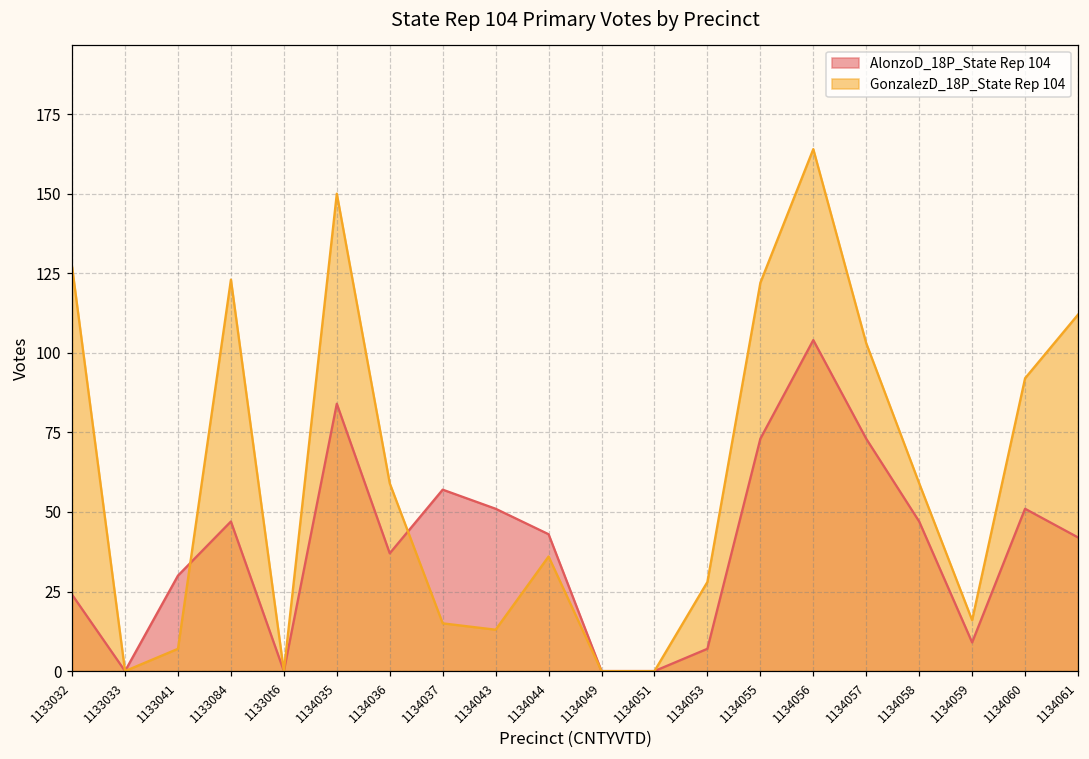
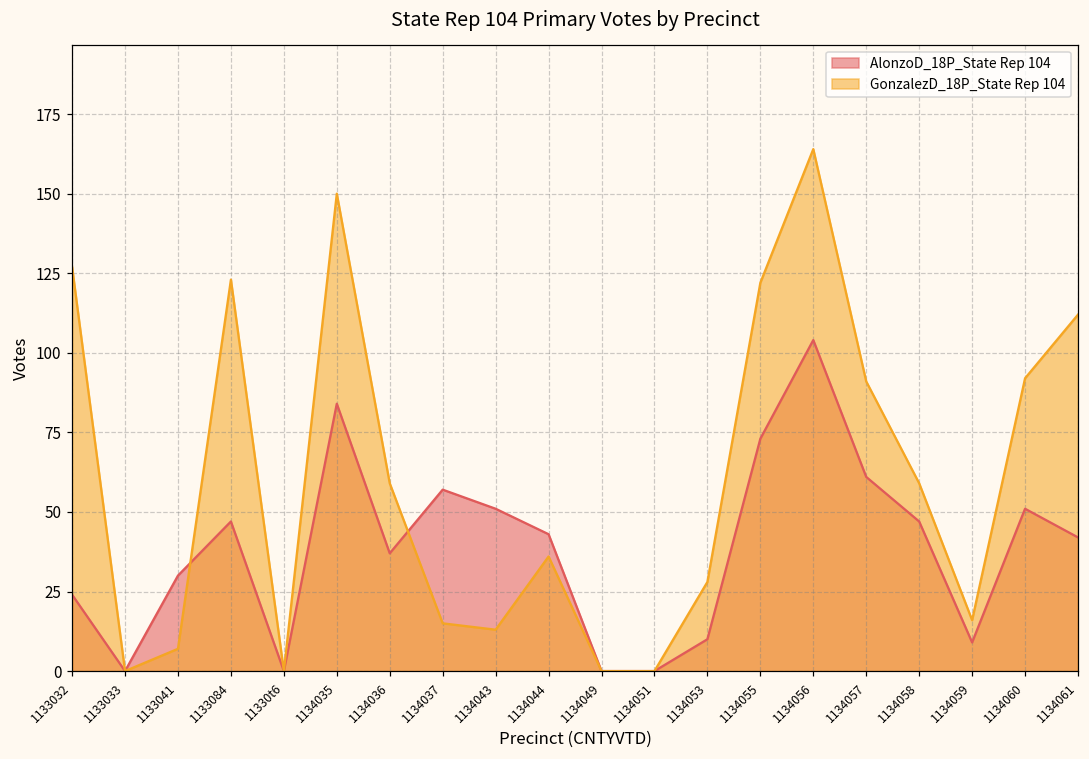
AlonzoD_18P_State Rep 104, 1134053: 7 -> 10
AlonzoD_18P_State Rep 104, 1134057: 73 -> 61
GonzalezD_18P_State Rep 104, 1134057: 103 -> 91
